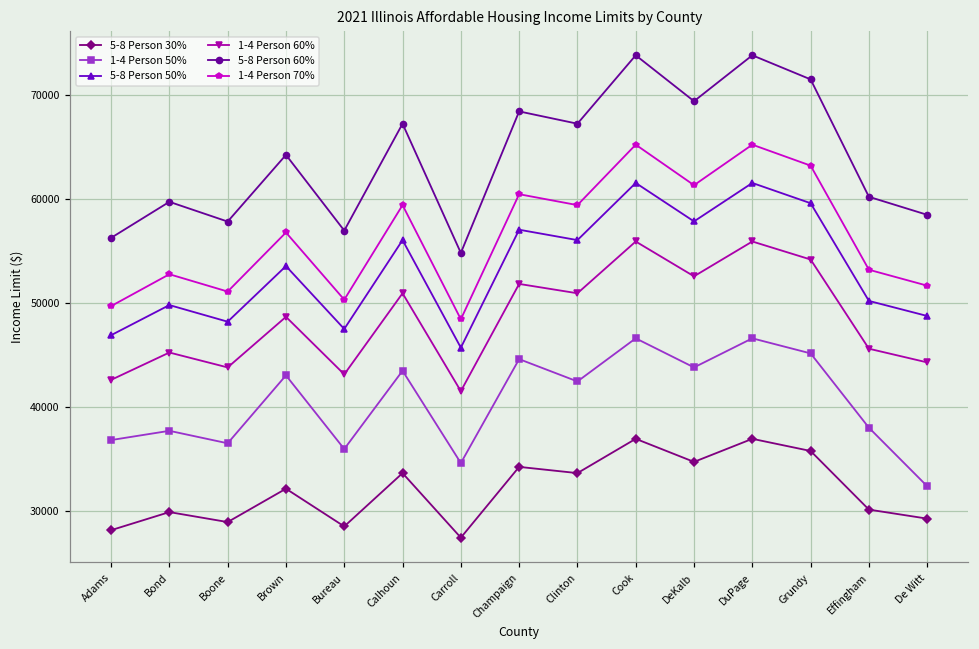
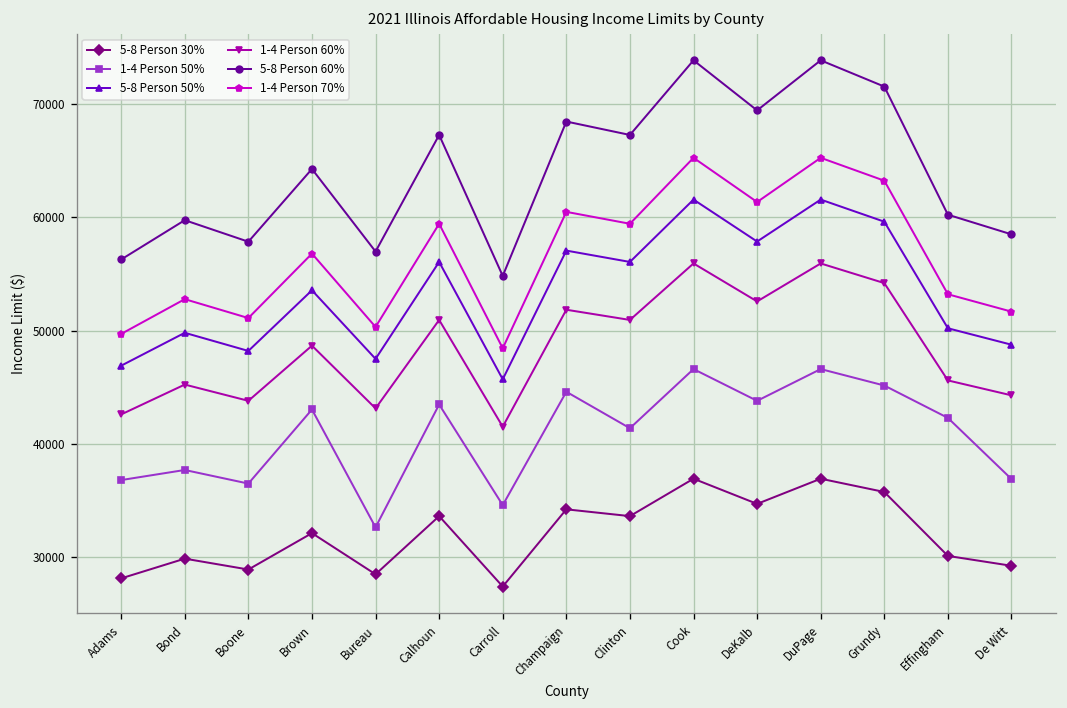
1-4 Person 50%, Bureau: 36000 -> 33000
1-4 Person 50%, Clinton: 42000 -> 41000
1-4 Person 50%, Effingham: 38000 -> 42000
1-4 Person 50%, De Witt: 32000 -> 37000
